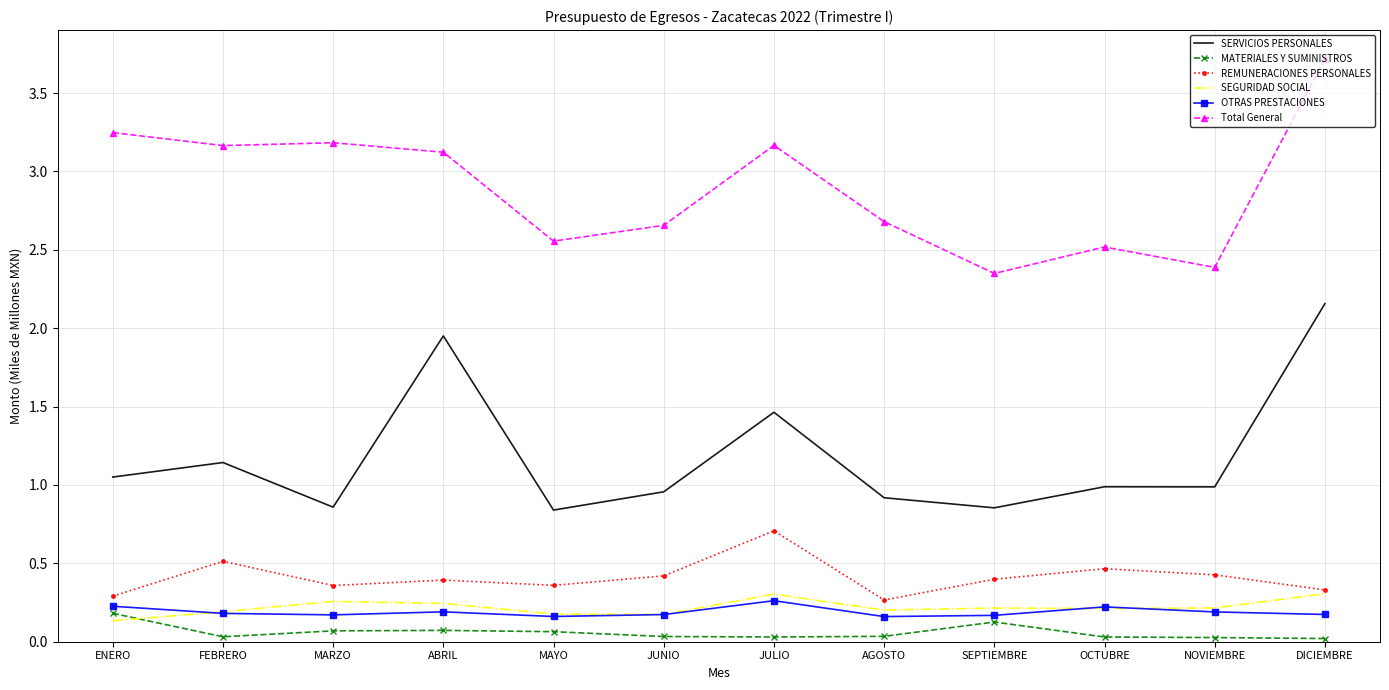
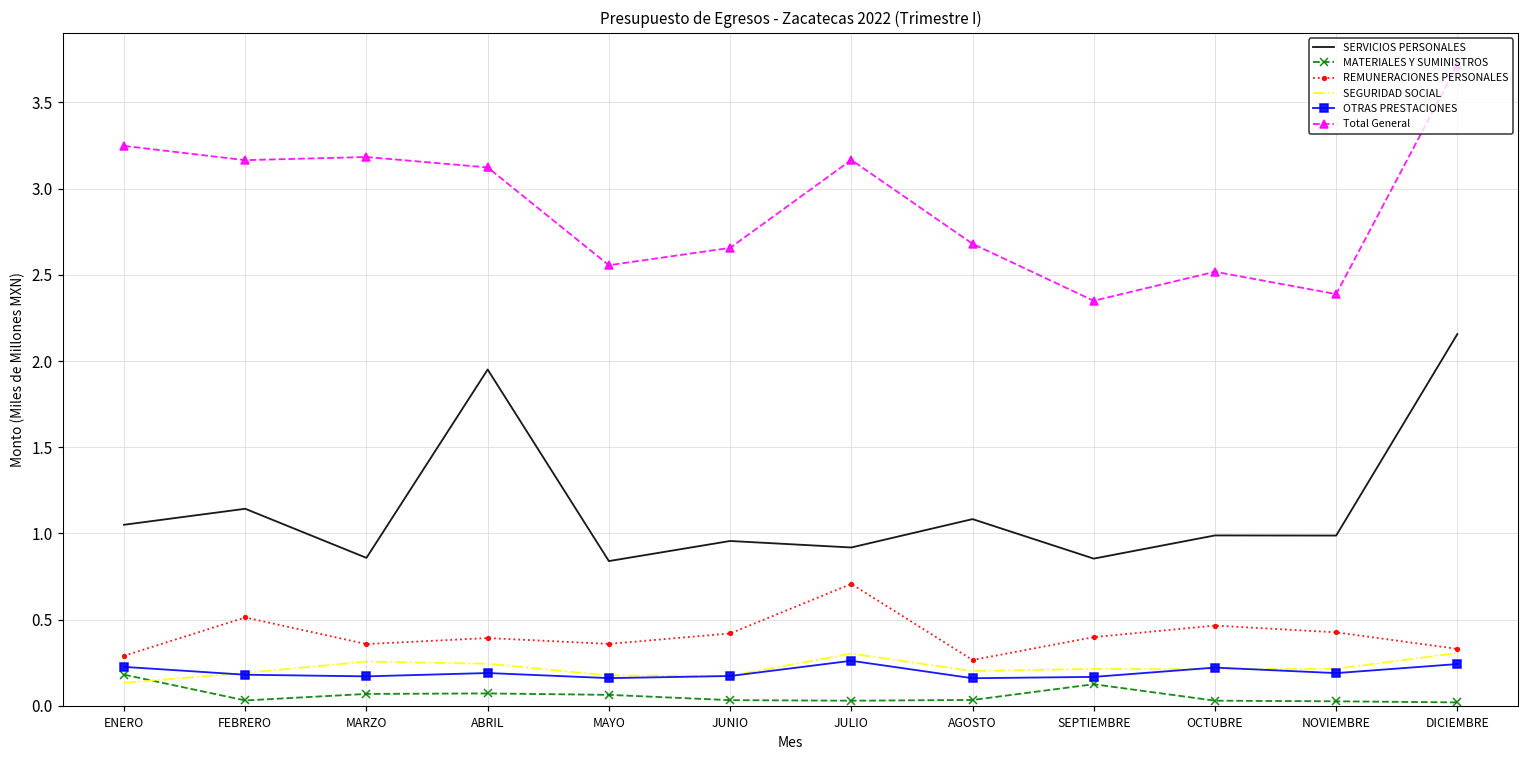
SERVICIOS PERSONALES, JULIO: 1.46 -> 0.92
SERVICIOS PERSONALES, AGOSTO: 0.92 -> 1.08
OTRAS PRESTACIONES, DICIEMBRE: 0.17 -> 0.24
